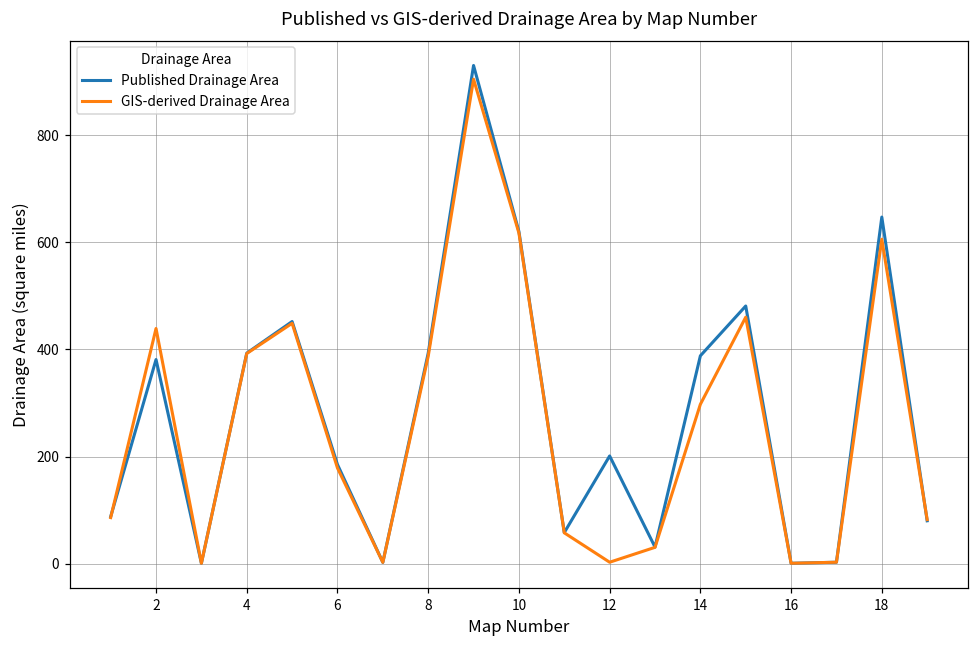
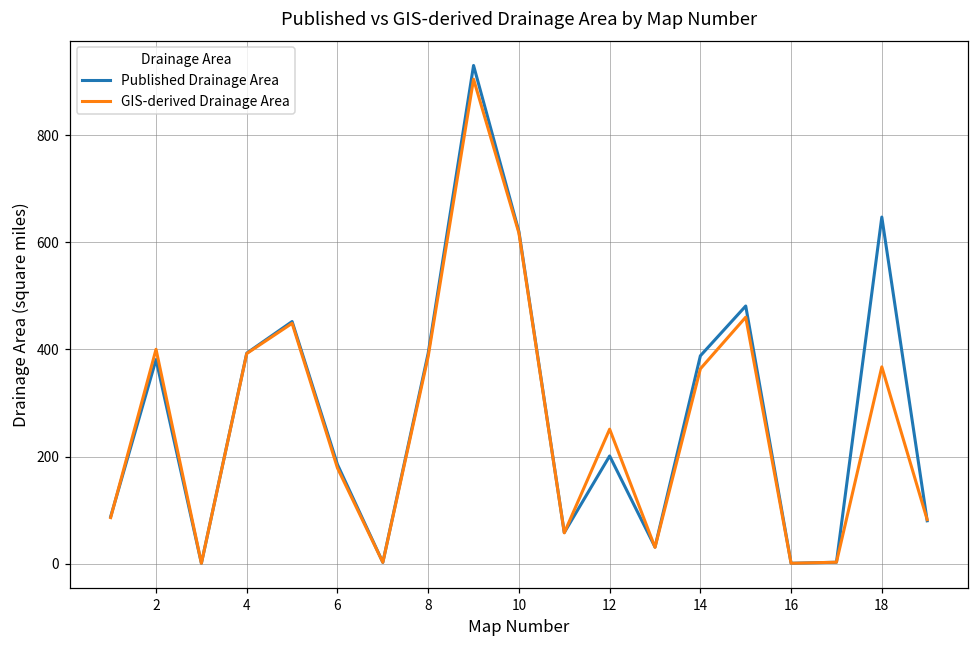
GIS-derived Drainage Area, 2: 440 -> 400
GIS-derived Drainage Area, 12: 0 -> 250
GIS-derived Drainage Area, 14: 300 -> 360
GIS-derived Drainage Area, 18: 610 -> 370
